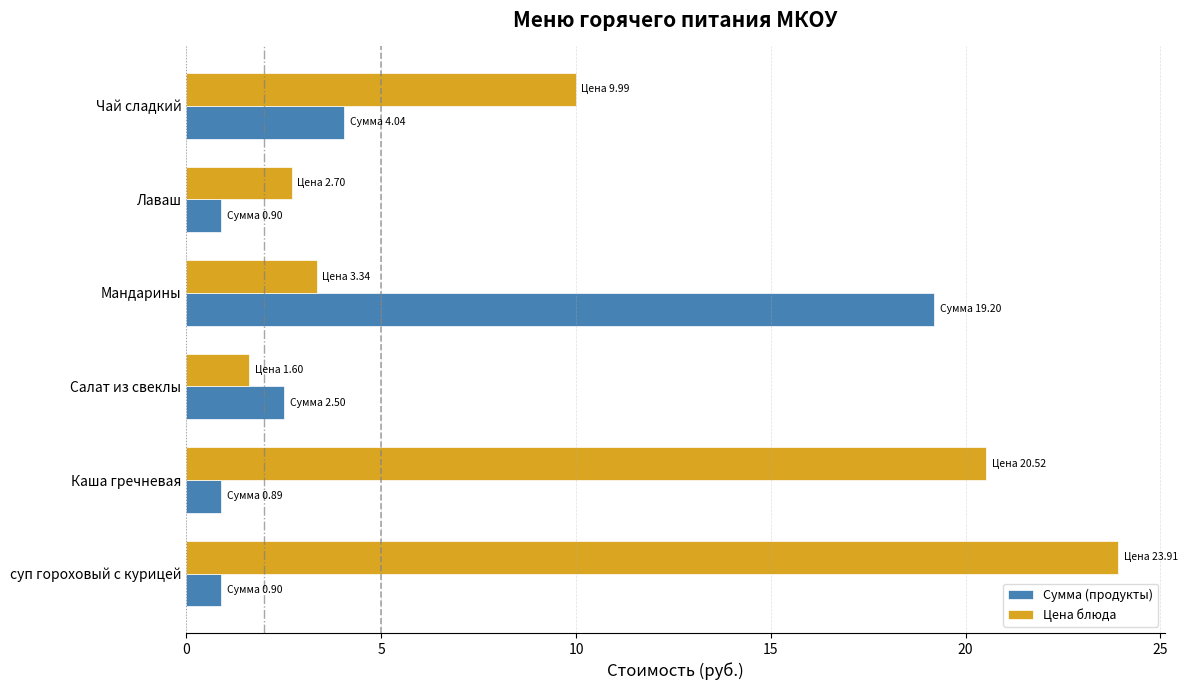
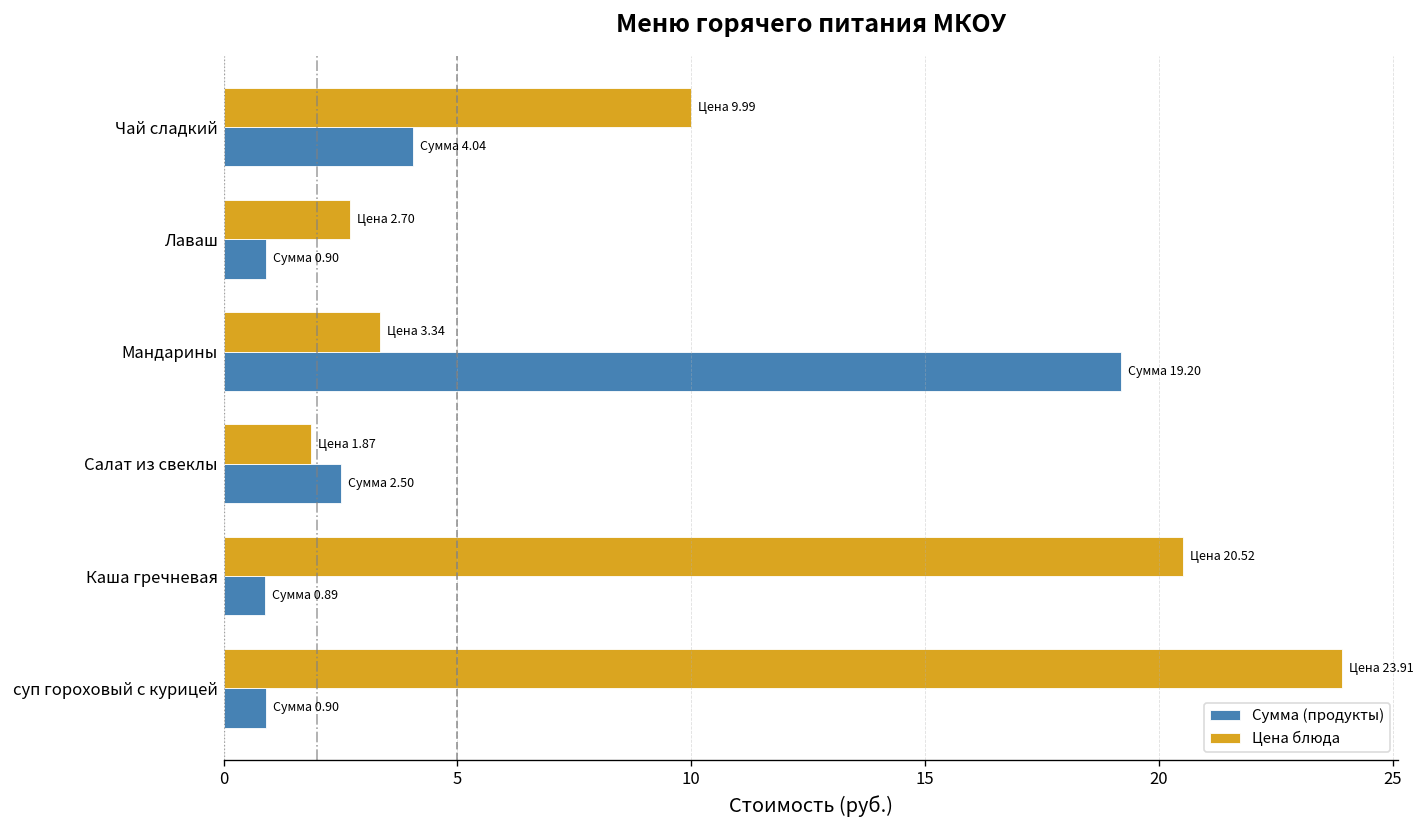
Цена блюда, Салат из свеклы: 1.60 -> 1.87
